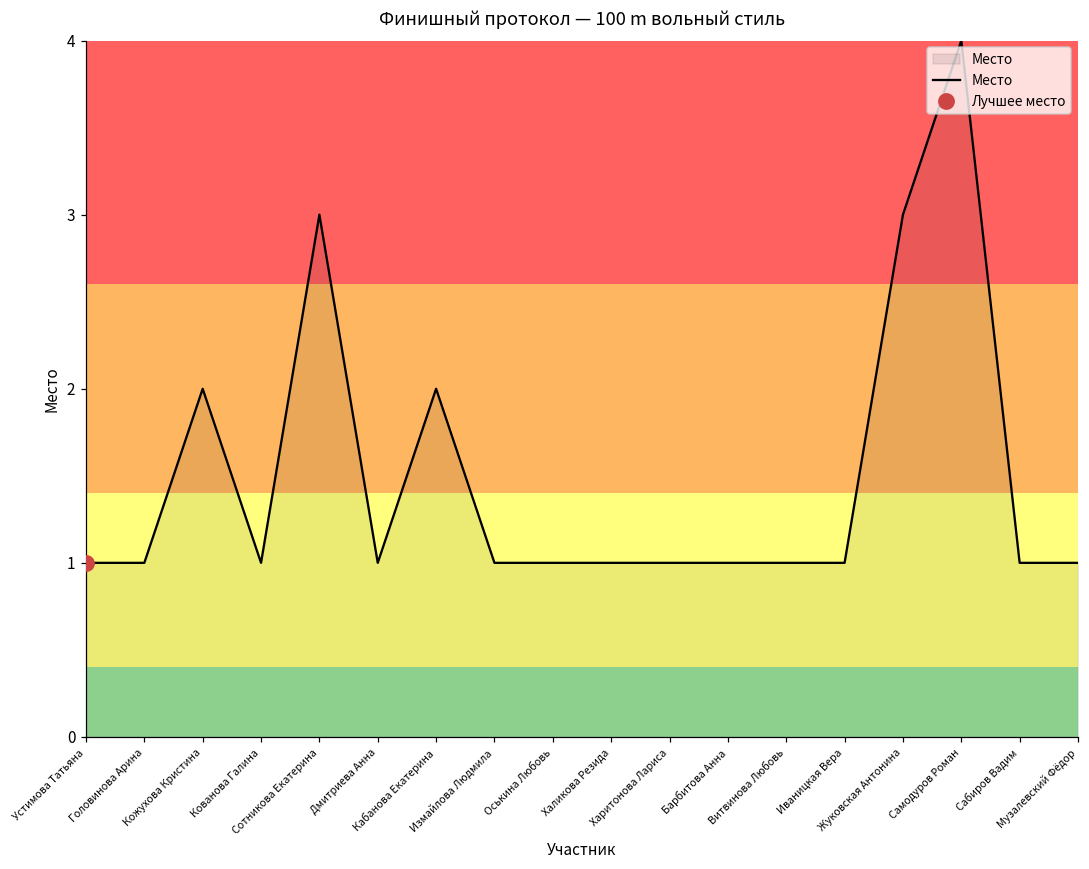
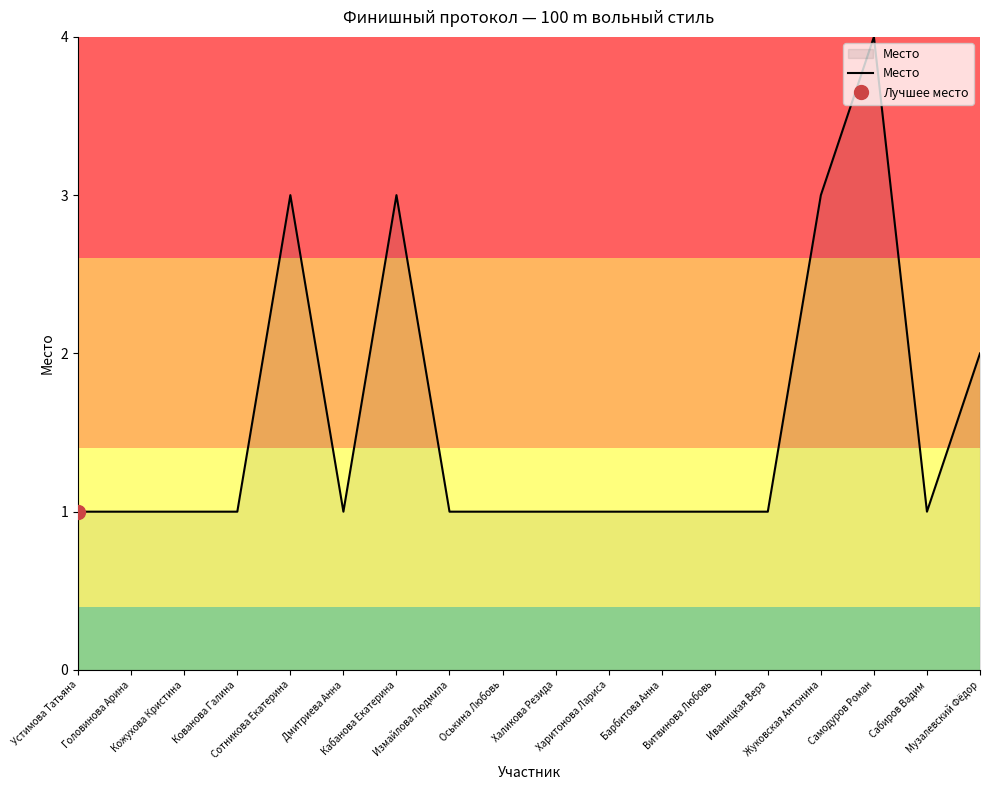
Место, Кожухова Кристина: 2 -> 1
Место, Кабанова Екатерина: 2 -> 3
Место, Музалевский Фёдор: 1 -> 2
